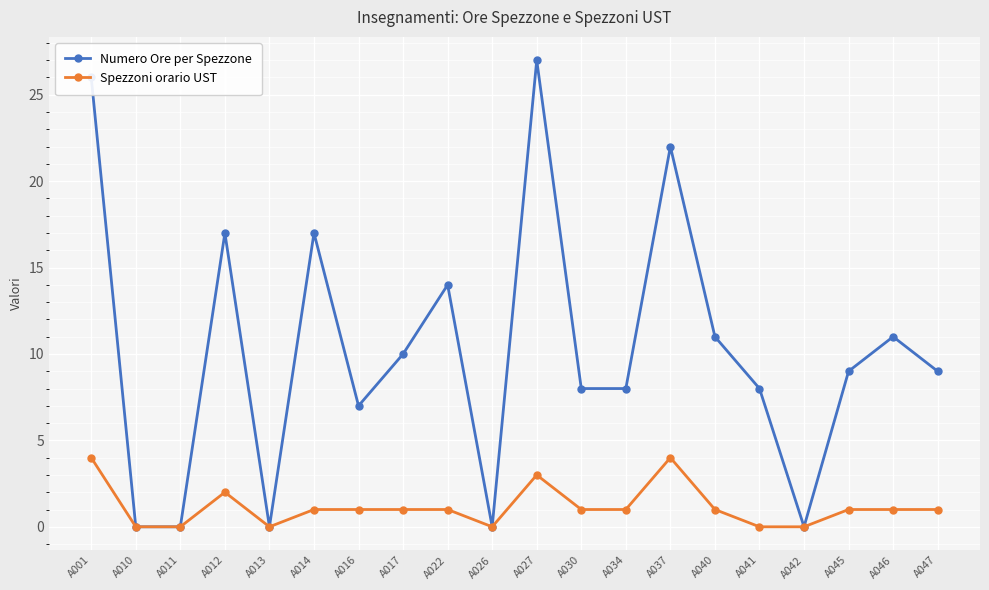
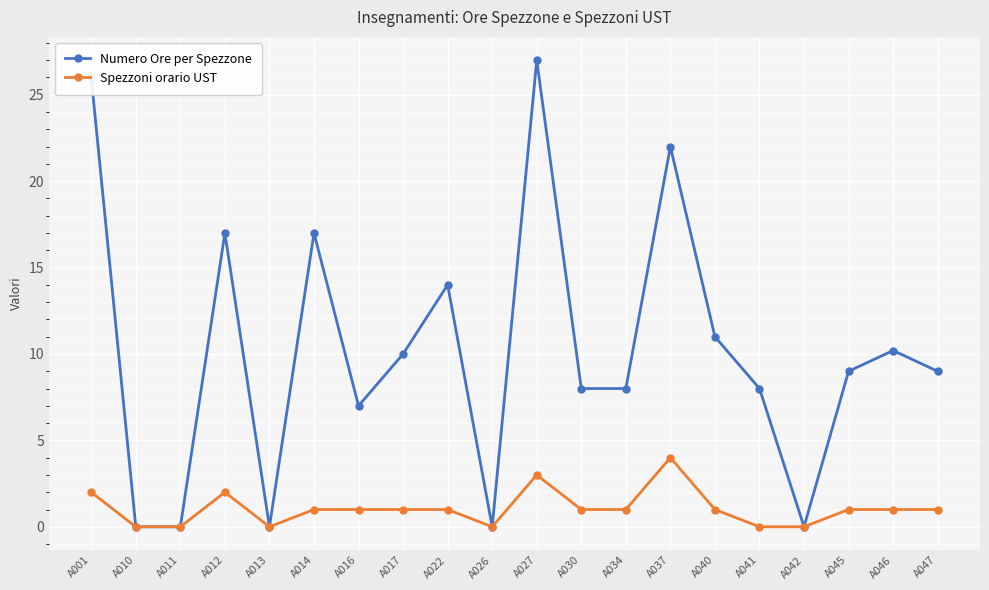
Spezzoni orario UST, A001: 4 -> 2
Numero Ore per Spezzone, A046: 11.0 -> 10.2
